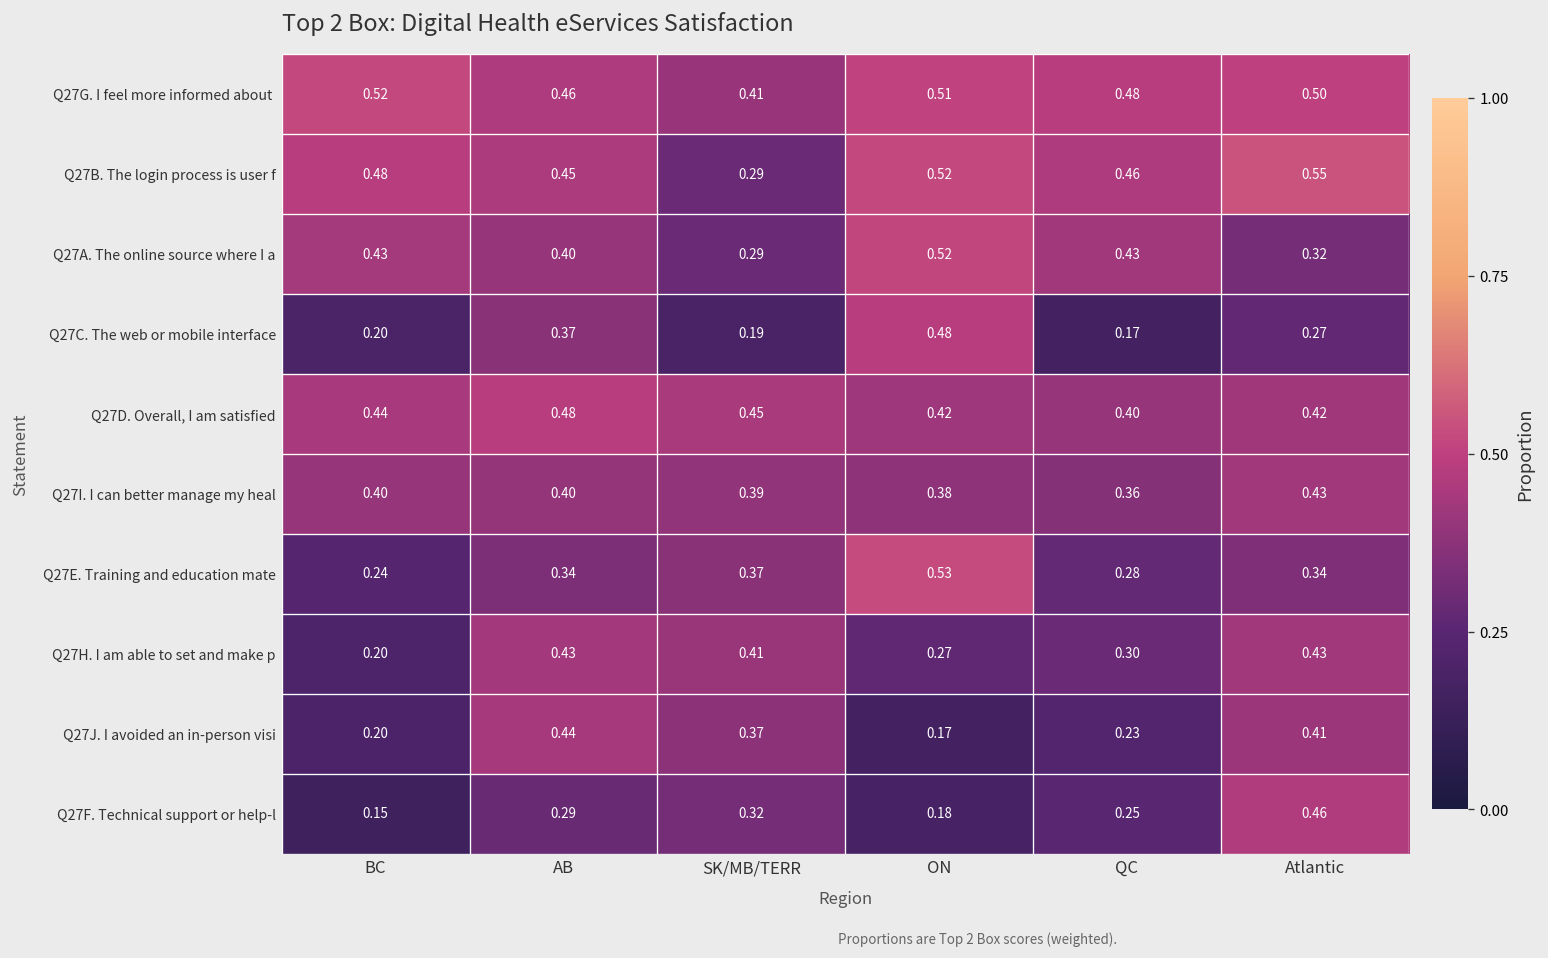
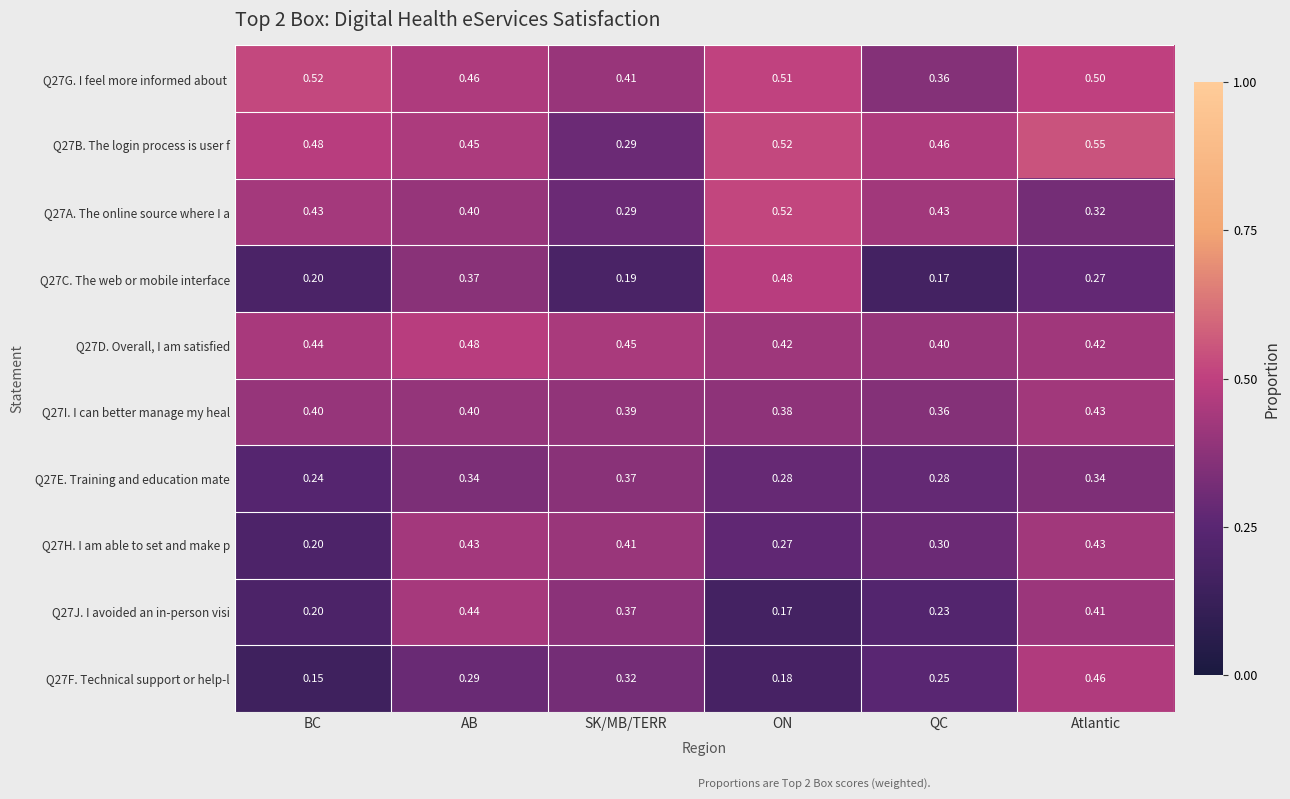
Q27G. I feel more informed about, QC: 0.48 -> 0.36
Q27E. Training and education mate, ON: 0.53 -> 0.28
